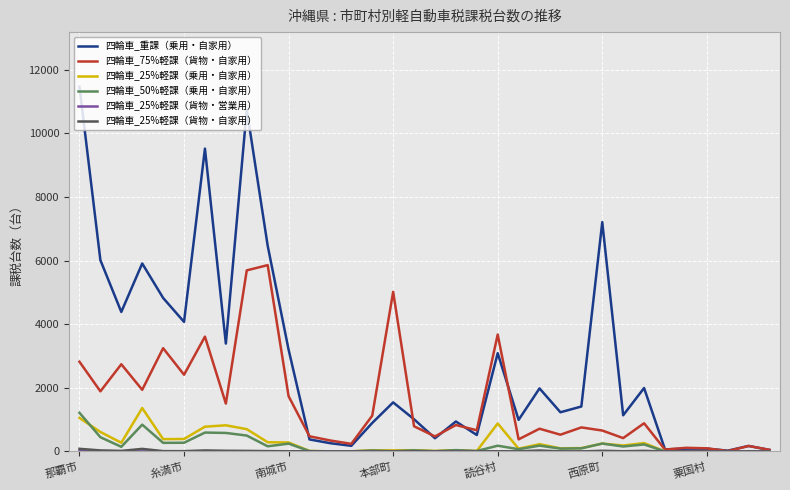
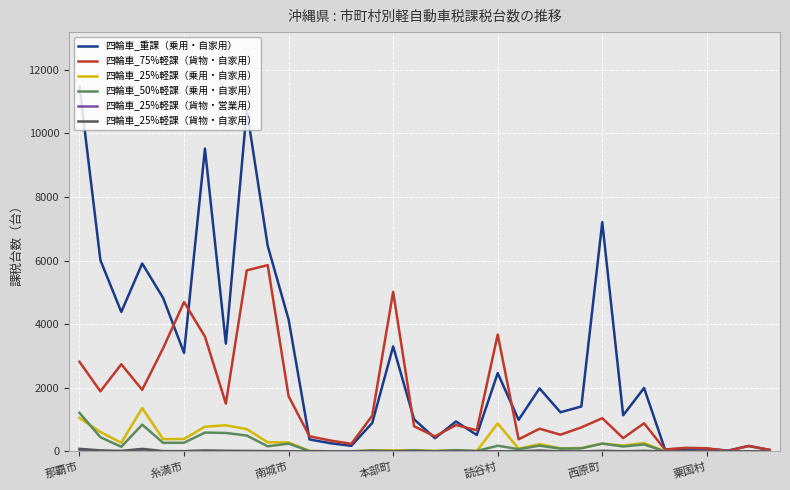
四輪車_重課（乗用・自家用）, 糸満市: 4100 -> 3100
四輪車_75%軽課（貨物・自家用）, 糸満市: 2400 -> 4700
四輪車_重課（乗用・自家用）, 南城市: 3200 -> 4100
四輪車_重課（乗用・自家用）, 本部町: 1500 -> 3300
四輪車_重課（乗用・自家用）, 読谷村: 3100 -> 2500
四輪車_75%軽課（貨物・自家用）, 西原町: 700 -> 1000
